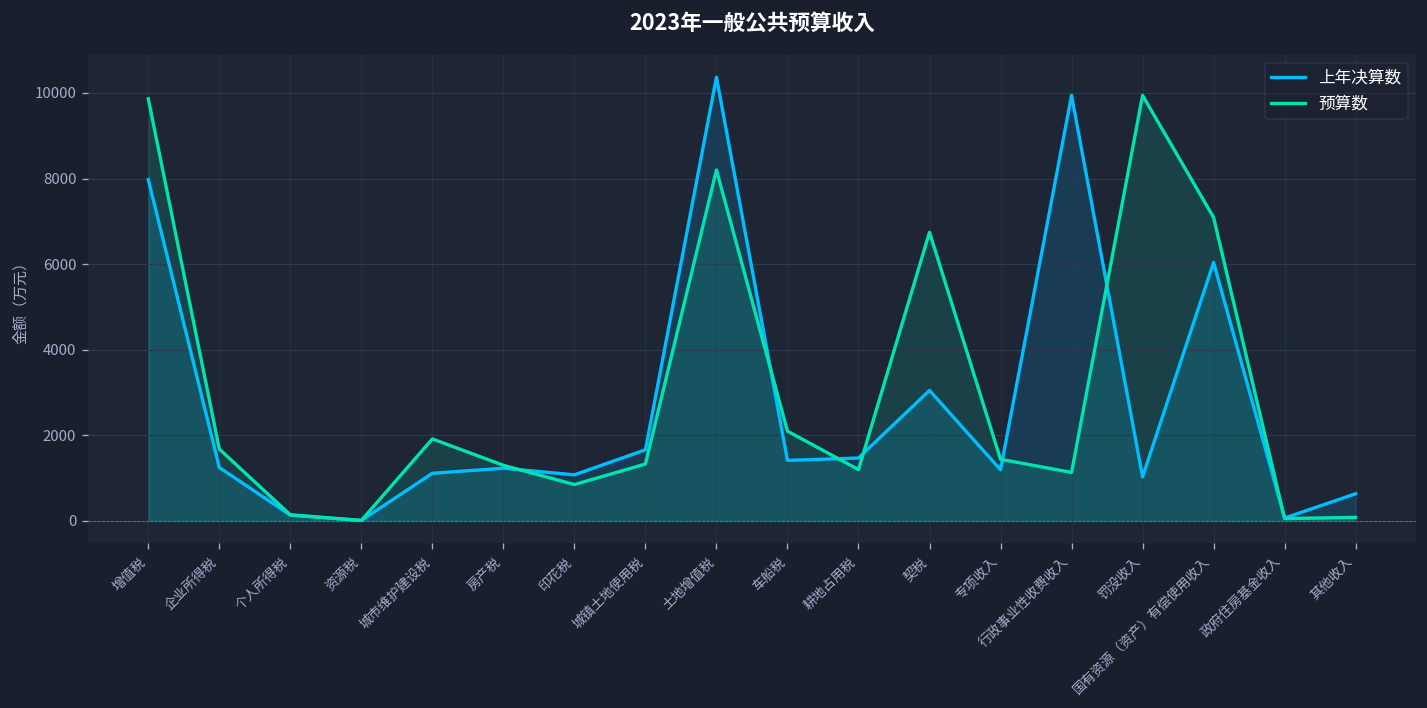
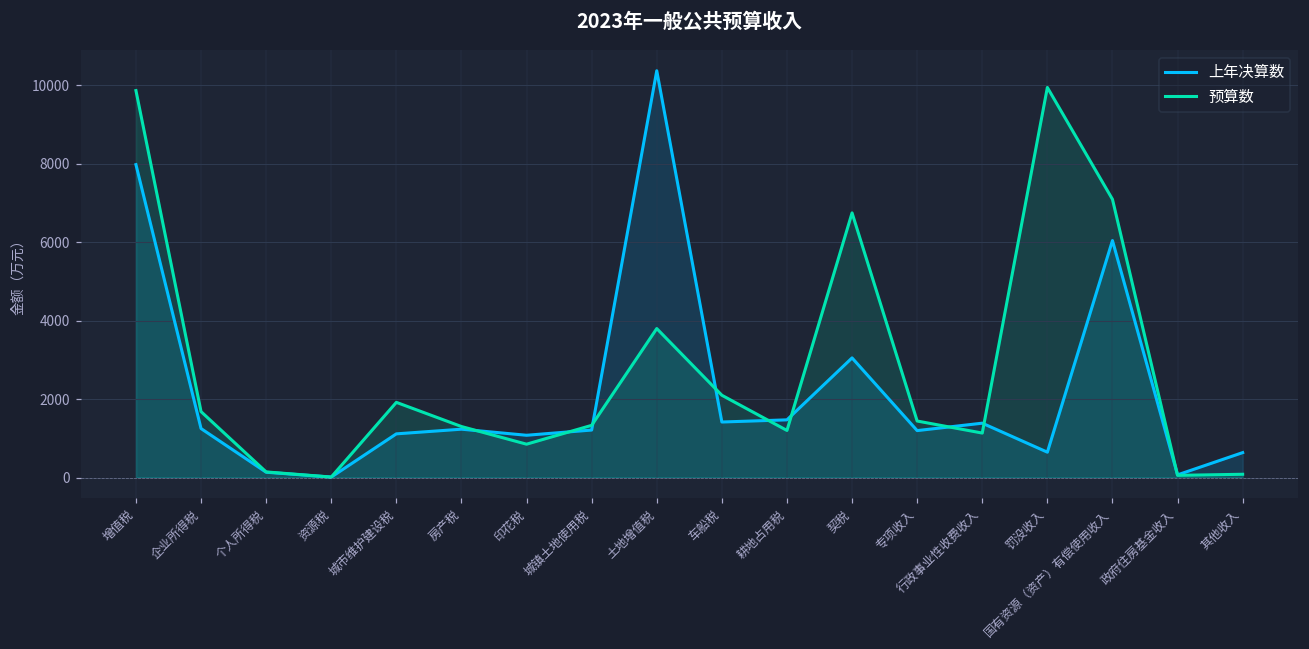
上年决算数, 城镇土地使用税: 1700 -> 1200
预算数, 土地增值税: 8200 -> 3800
上年决算数, 行政事业性收费收入: 9900 -> 1400
上年决算数, 罚没收入: 1000 -> 600
